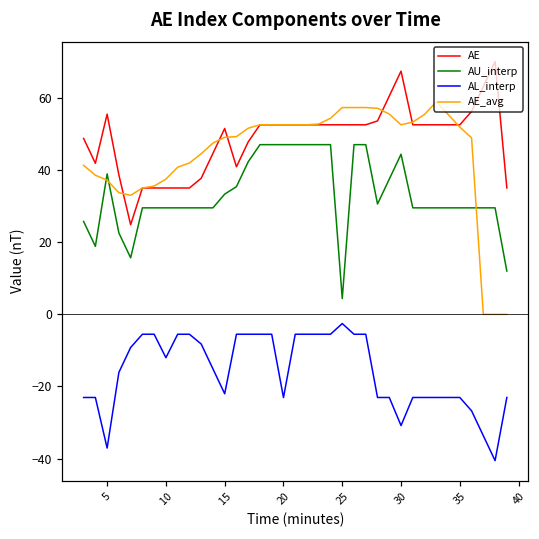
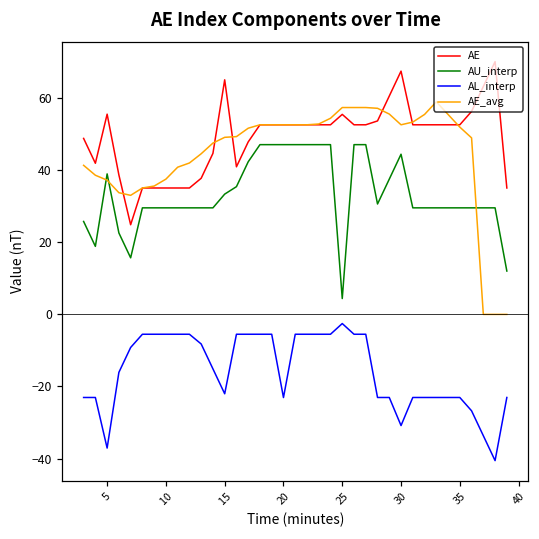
AL_interp, 10: -12 -> -6
AE, 15: 52 -> 65
AE, 25: 53 -> 56
